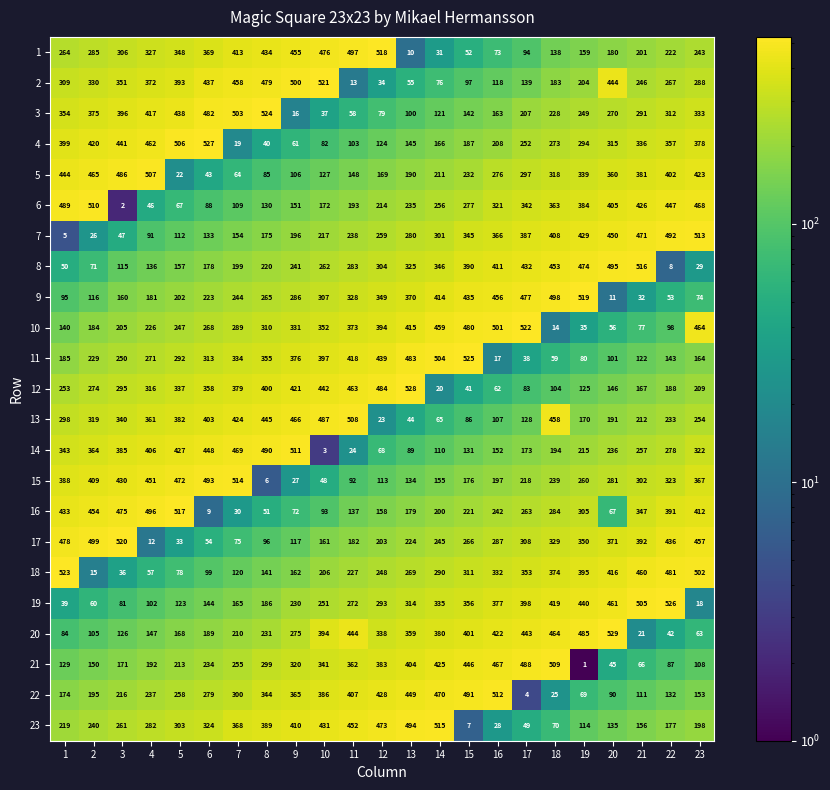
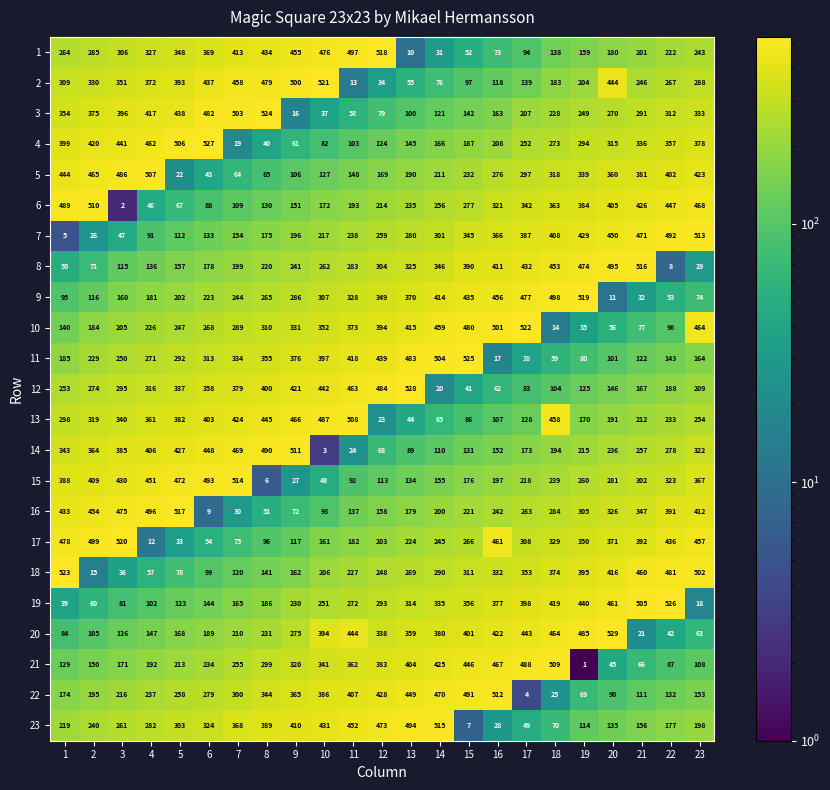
16, 20: 67 -> 326
17, 16: 287 -> 461
